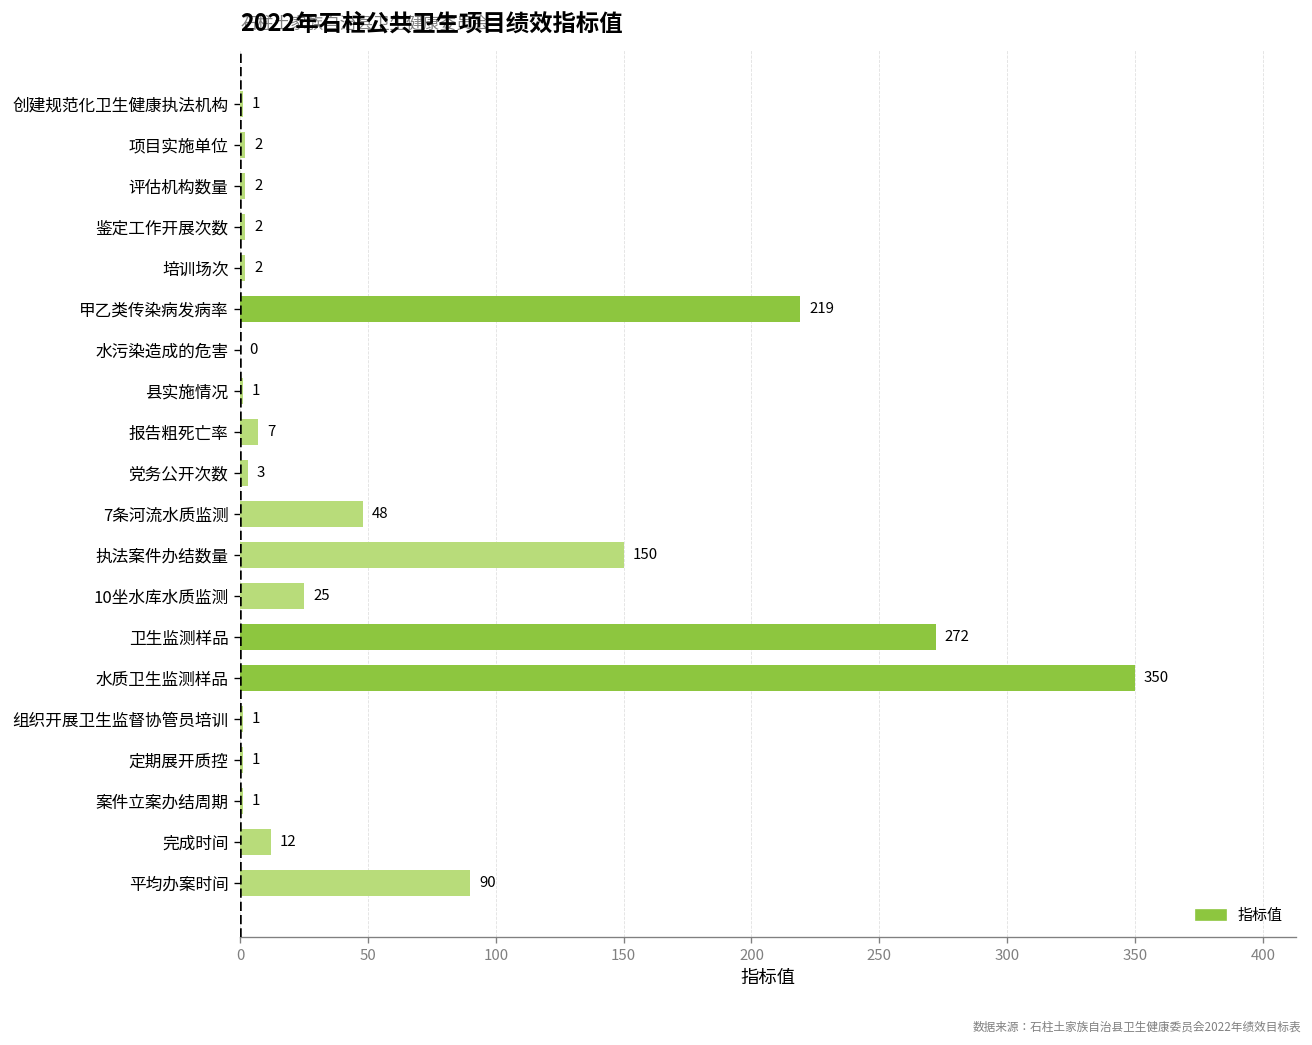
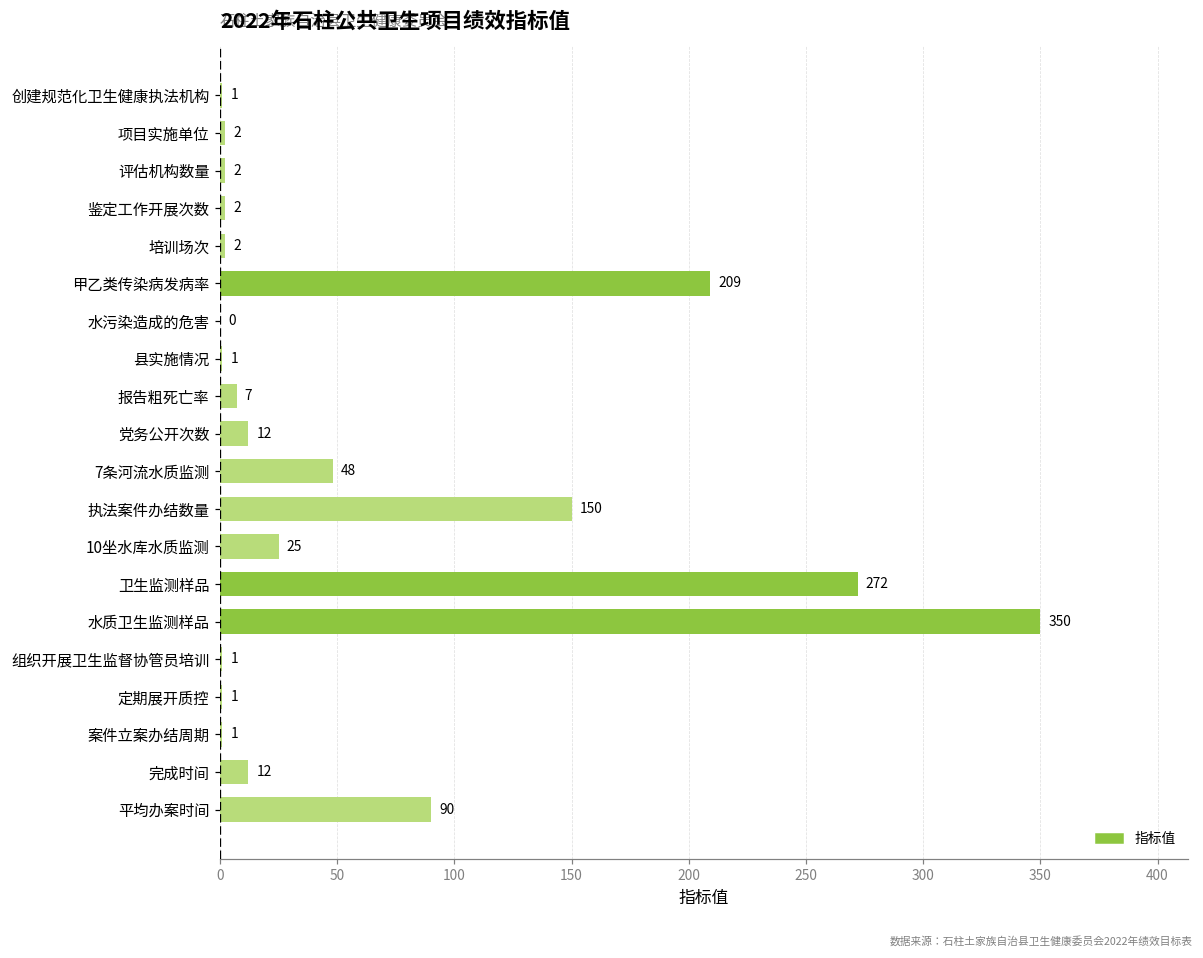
甲乙类传染病发病率: 219 -> 209
党务公开次数: 3 -> 12
